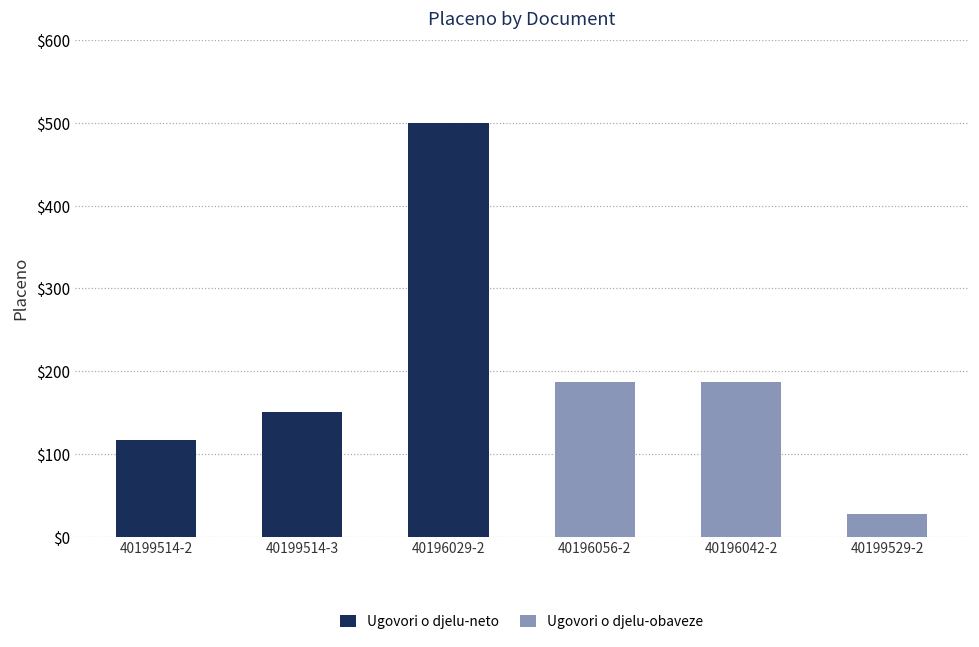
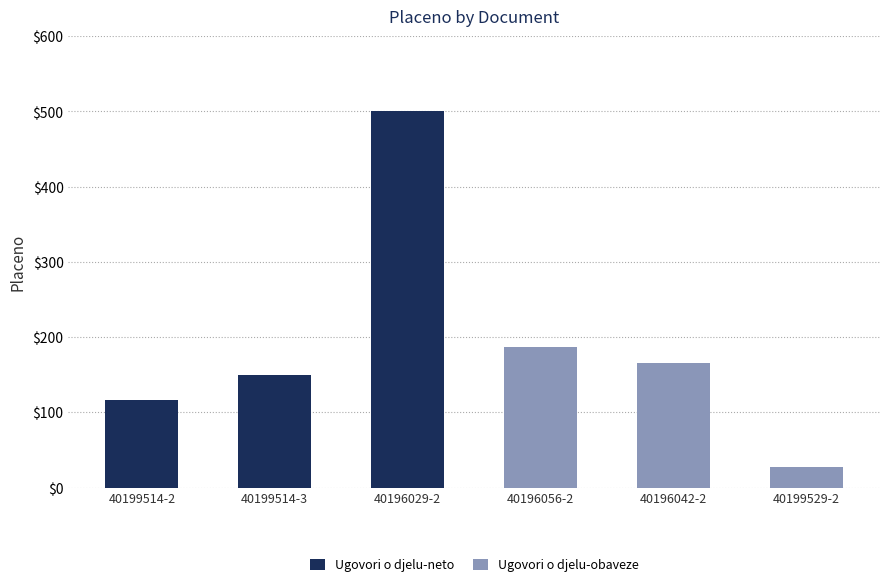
Ugovori o djelu-obaveze, 40196042-2: $190 -> $170
